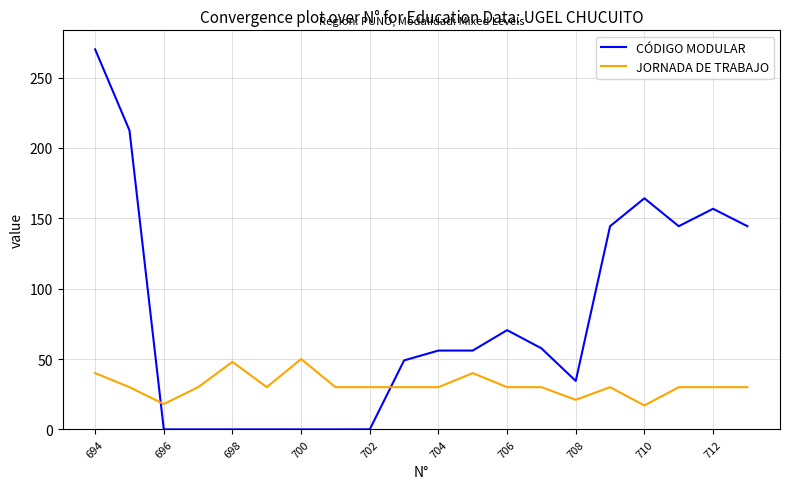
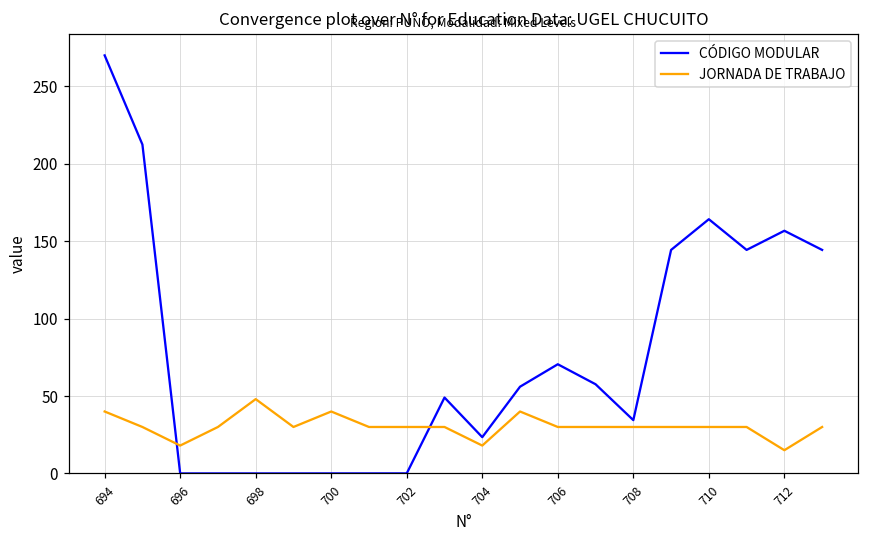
JORNADA DE TRABAJO, 700: 50 -> 40
CÓDIGO MODULAR, 704: 56 -> 23
JORNADA DE TRABAJO, 704: 30 -> 18
JORNADA DE TRABAJO, 708: 21 -> 30
JORNADA DE TRABAJO, 710: 17 -> 30
JORNADA DE TRABAJO, 712: 30 -> 15
